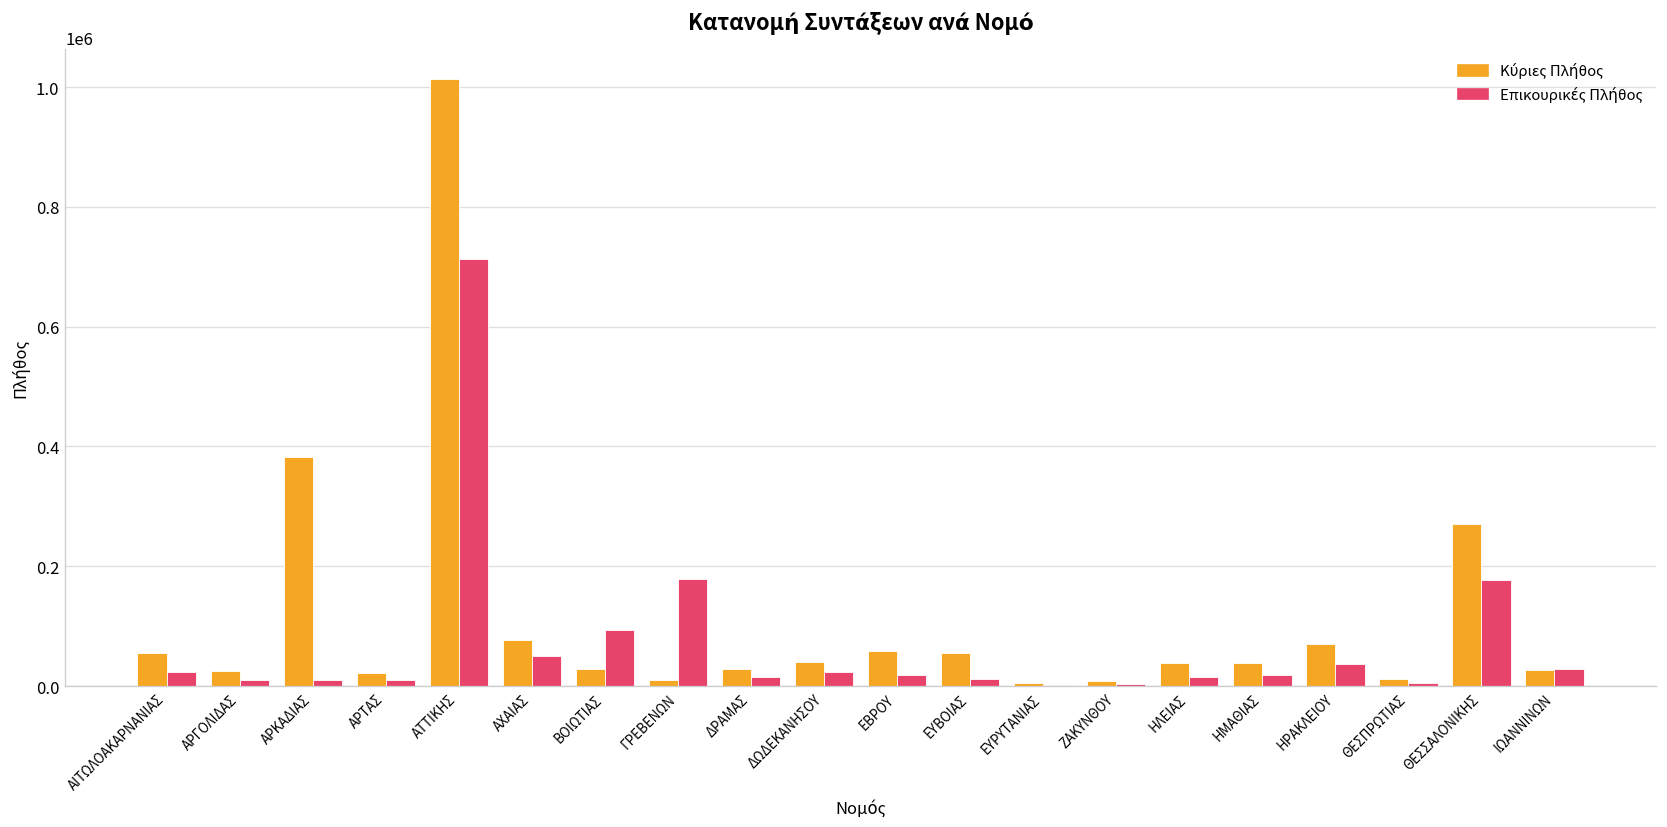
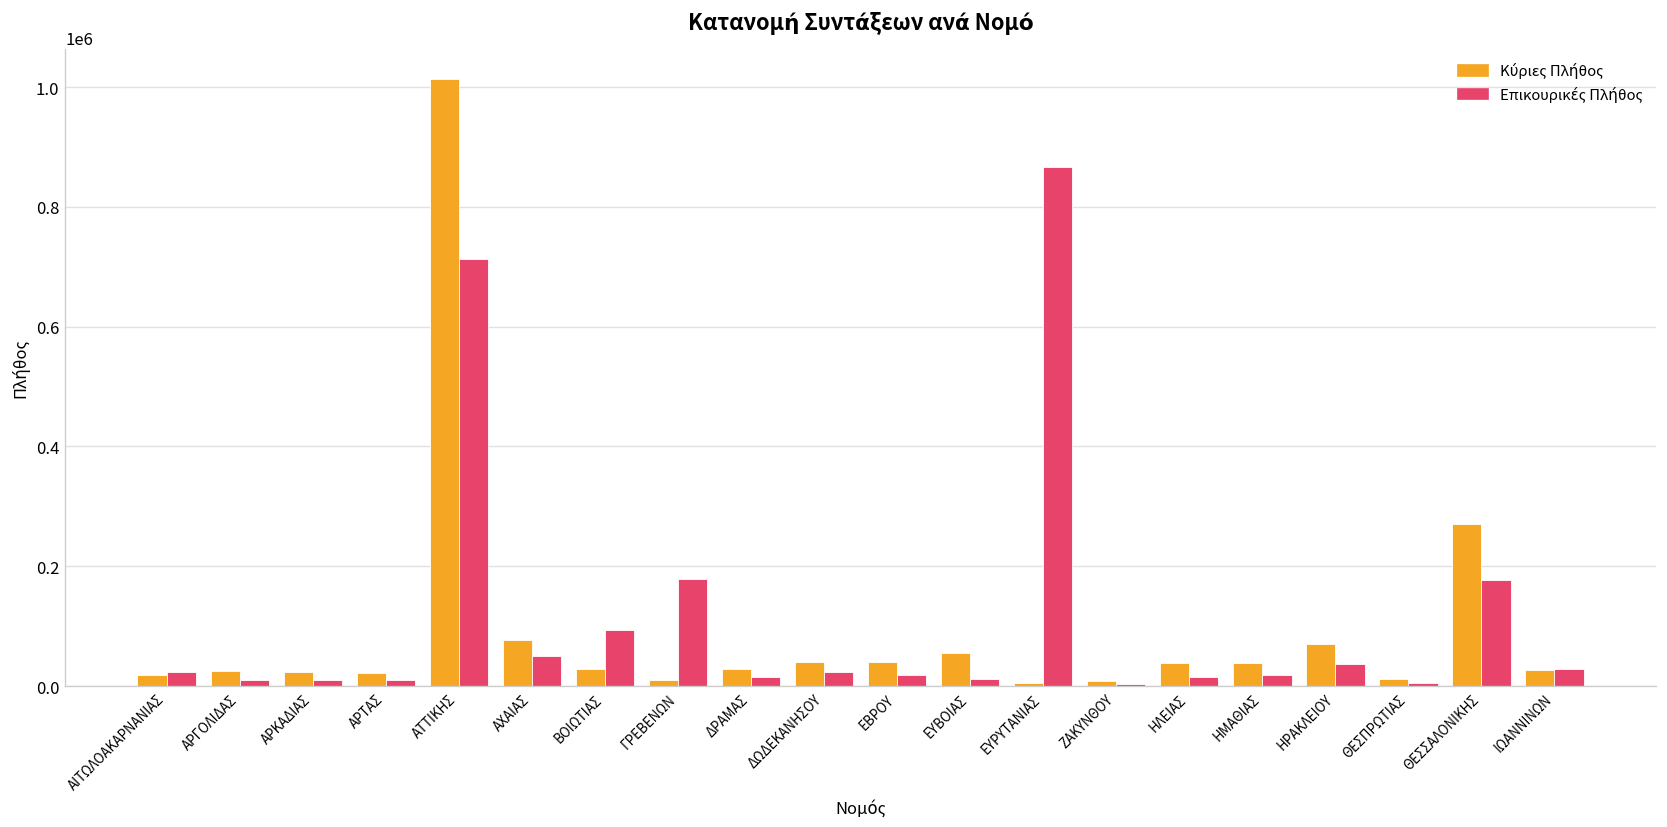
Κύριες Πλήθος, ΑΙΤΩΛΟΑΚΑΡΝΑΝΙΑΣ: 50000 -> 20000
Κύριες Πλήθος, ΑΡΚΑΔΙΑΣ: 380000 -> 20000
Κύριες Πλήθος, ΕΒΡΟΥ: 60000 -> 40000
Επικουρικές Πλήθος, ΕΥΡΥΤΑΝΙΑΣ: 0 -> 870000
